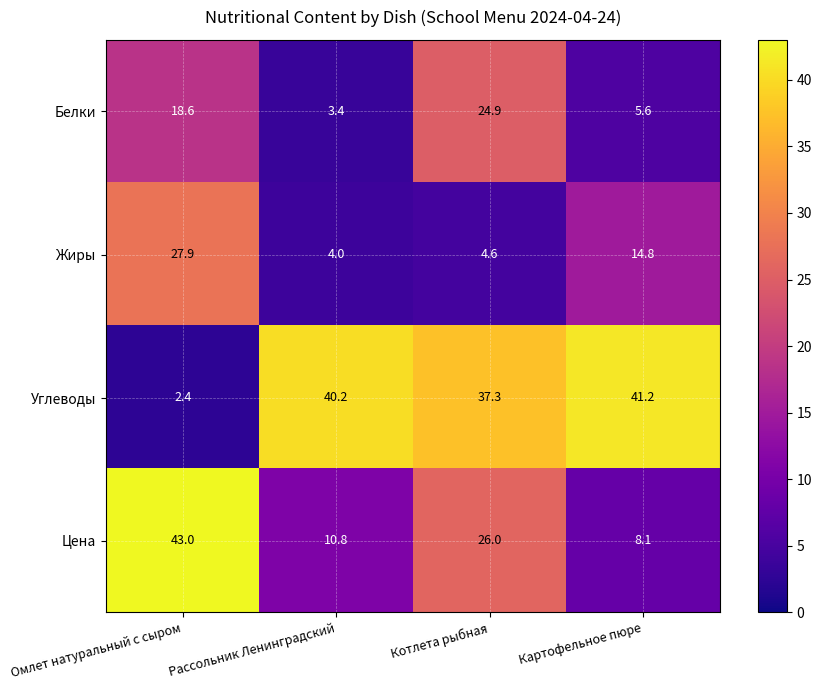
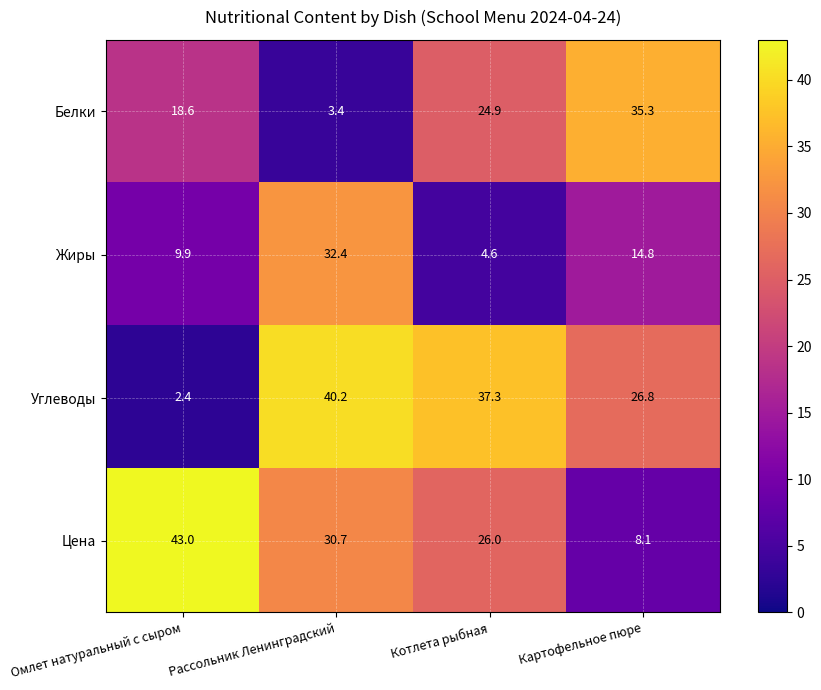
Белки, Картофельное пюре: 5.6 -> 35.3
Жиры, Омлет натуральный с сыром: 27.9 -> 9.9
Жиры, Рассольник Ленинградский: 4.0 -> 32.4
Углеводы, Картофельное пюре: 41.2 -> 26.8
Цена, Рассольник Ленинградский: 10.8 -> 30.7
